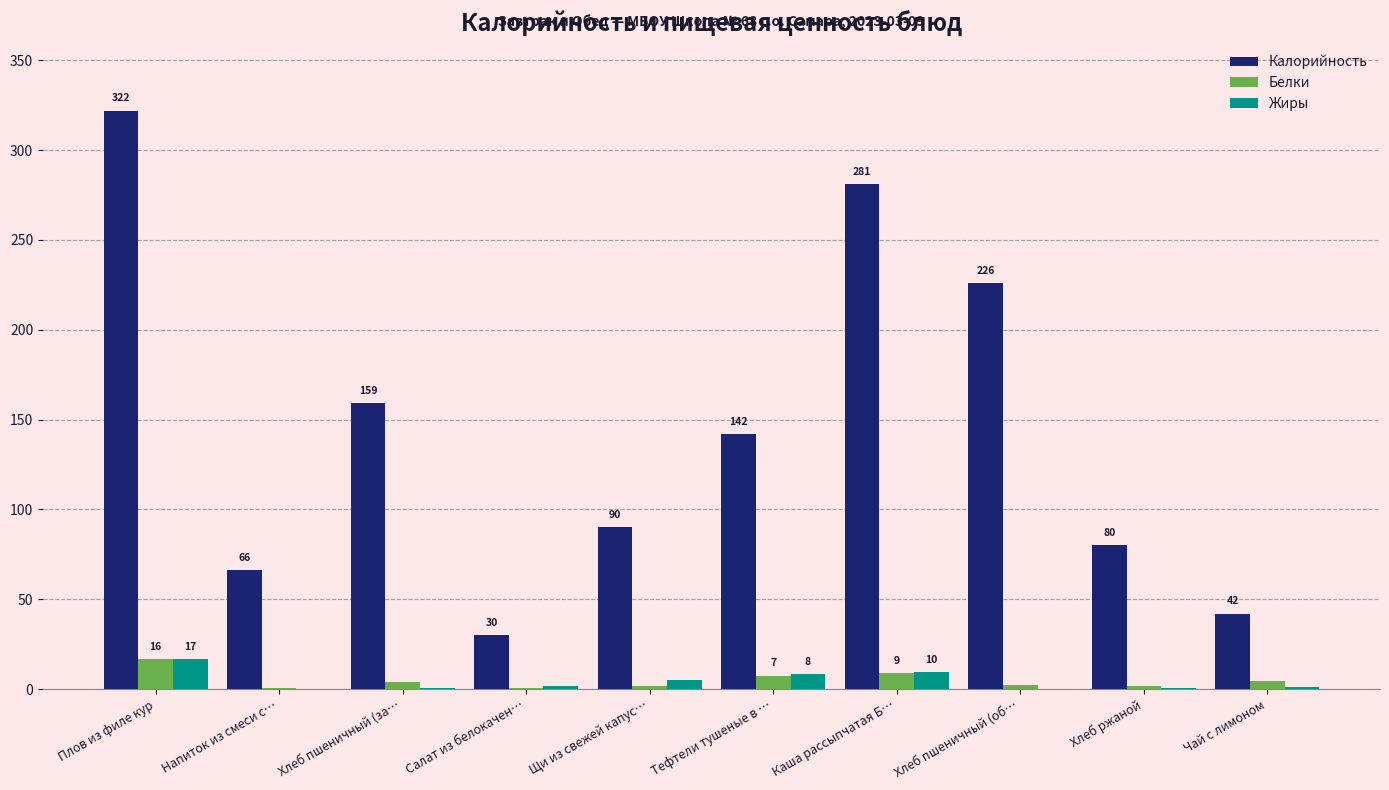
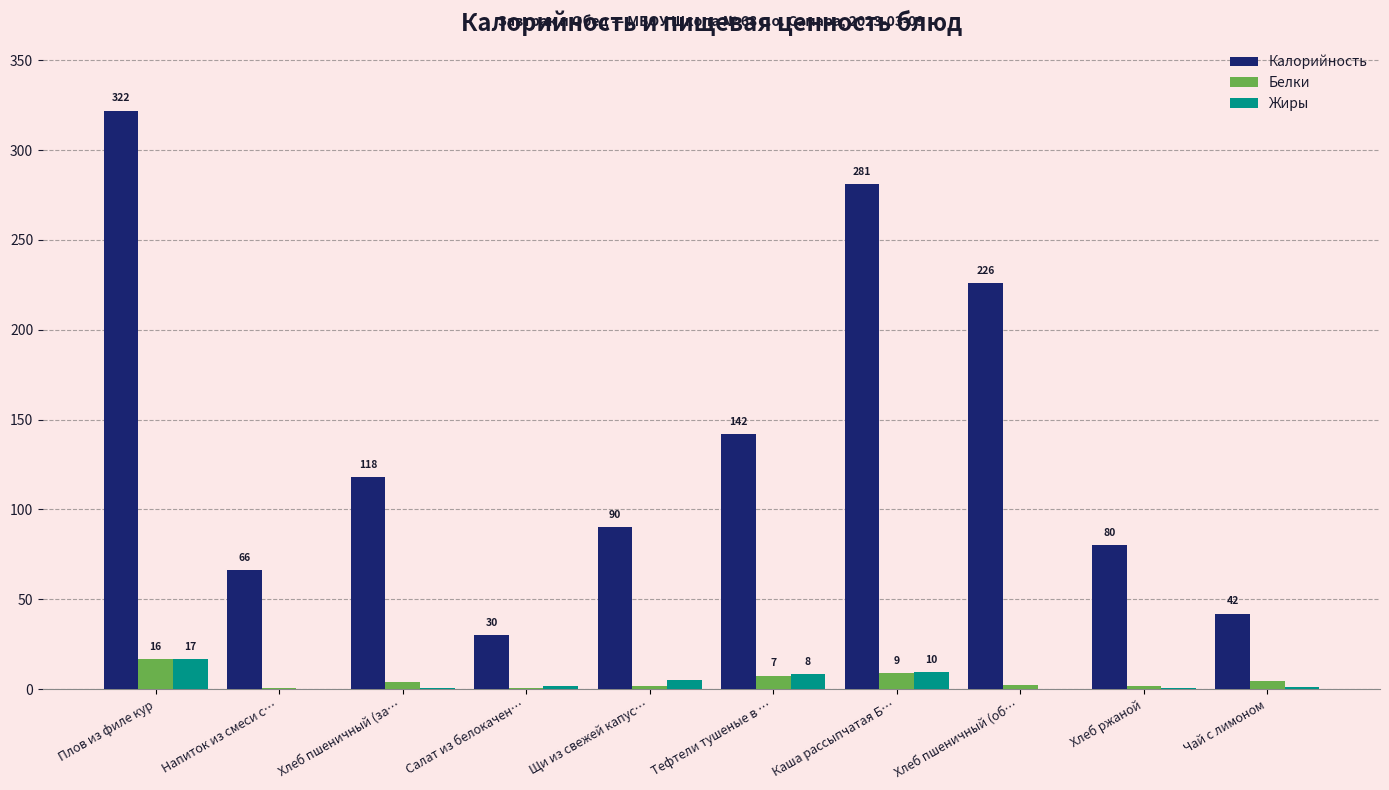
Калорийность, Хлеб пшеничный (за…: 159 -> 118
